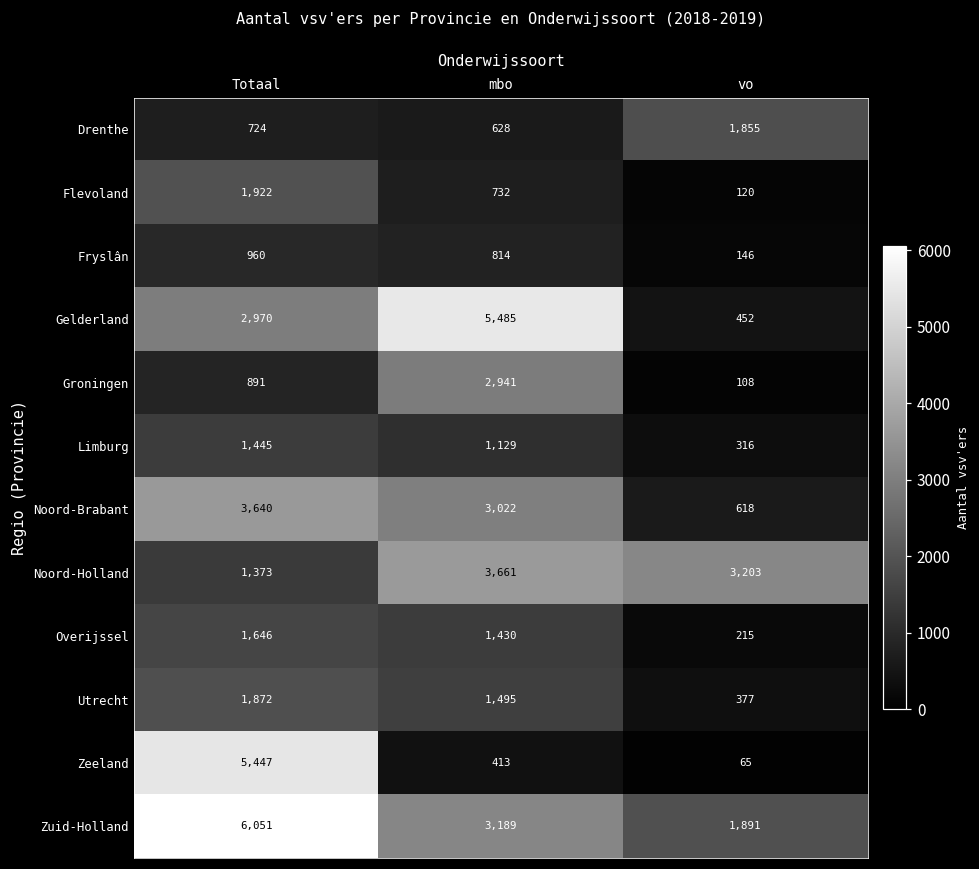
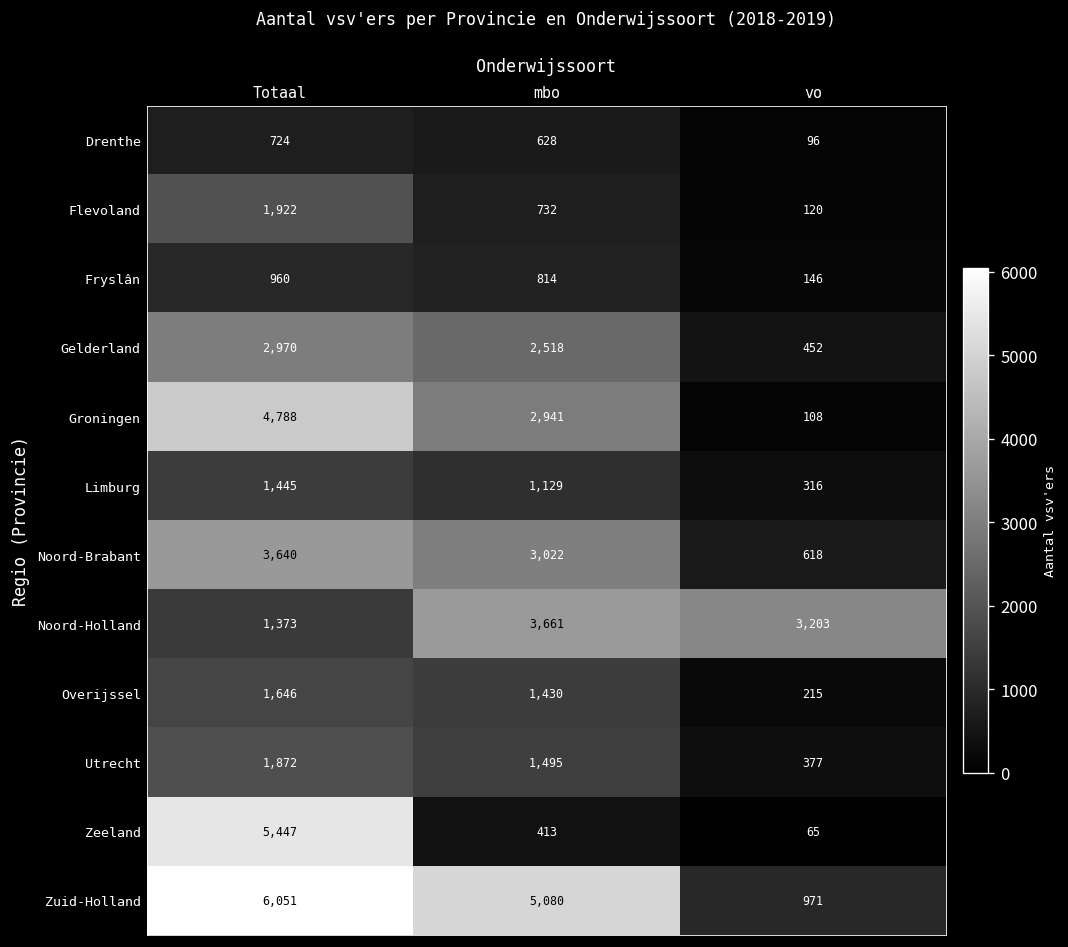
Drenthe, vo: 1,855 -> 96
Gelderland, mbo: 5,485 -> 2,518
Groningen, Totaal: 891 -> 4,788
Zuid-Holland, mbo: 3,189 -> 5,080
Zuid-Holland, vo: 1,891 -> 971
